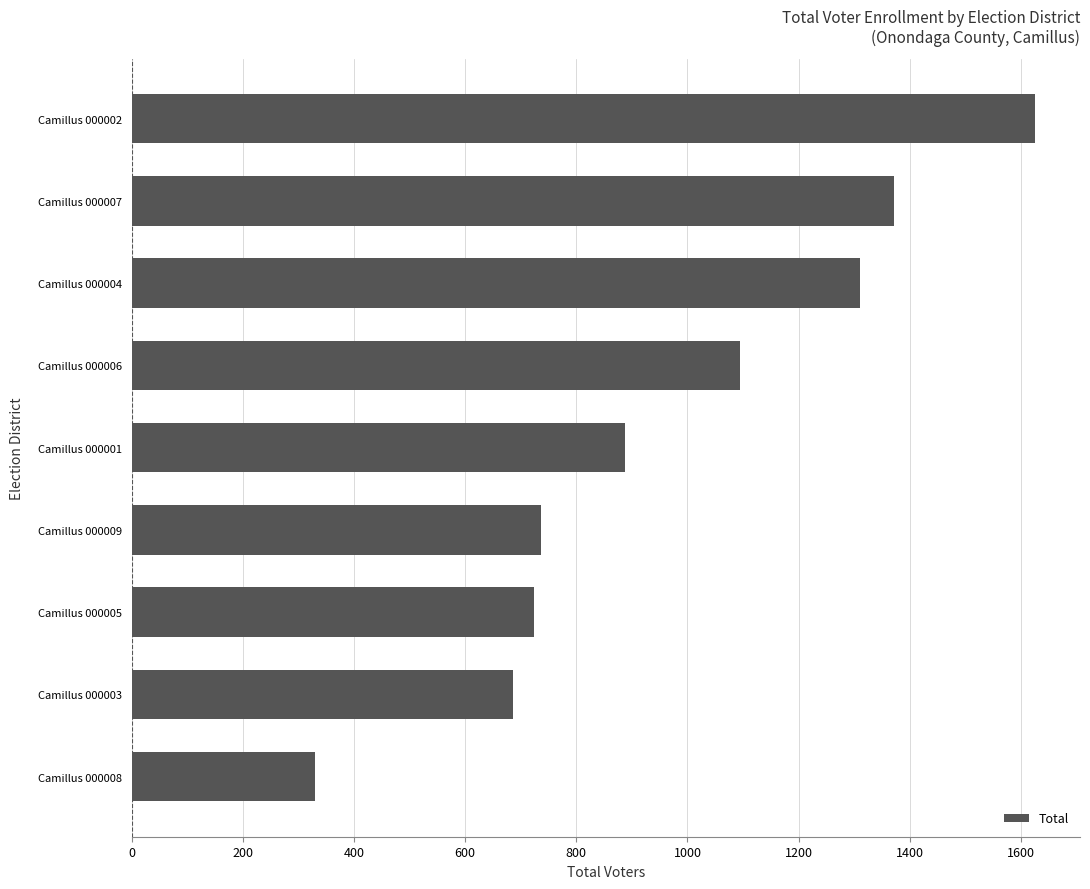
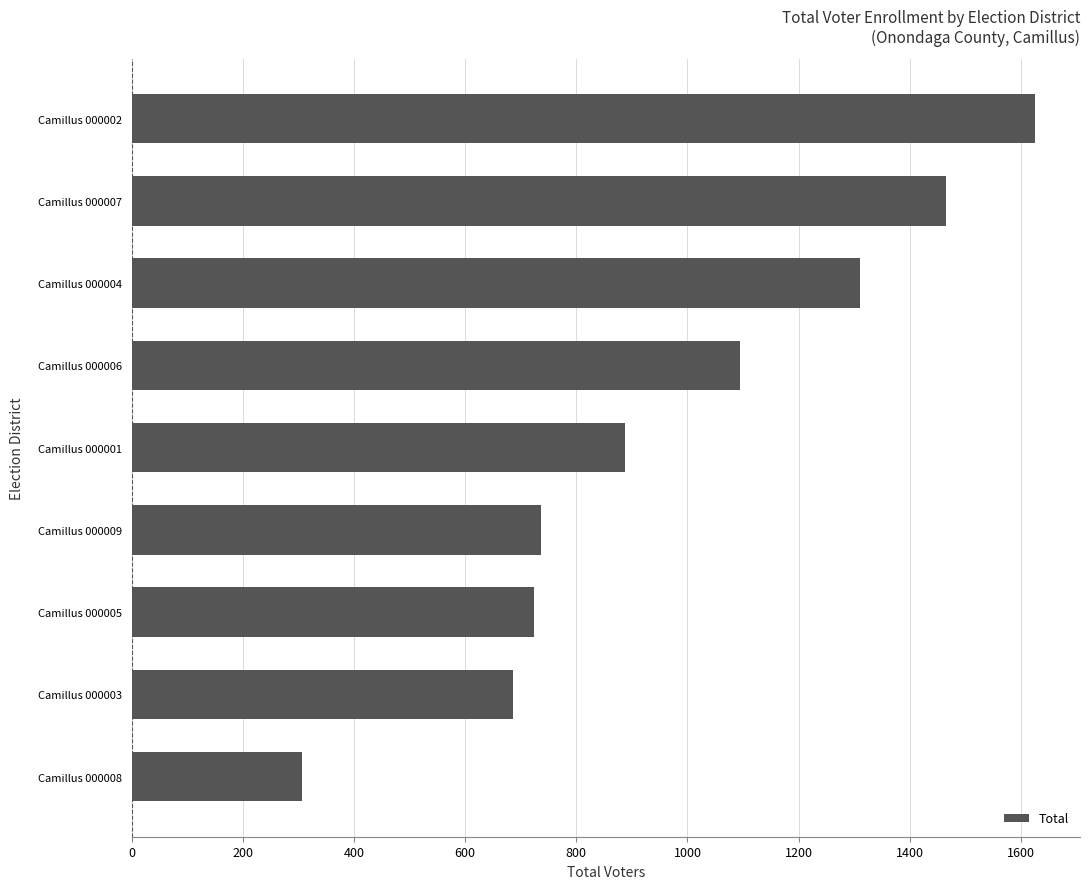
Camillus 000007: 1370 -> 1470
Camillus 000008: 330 -> 310
